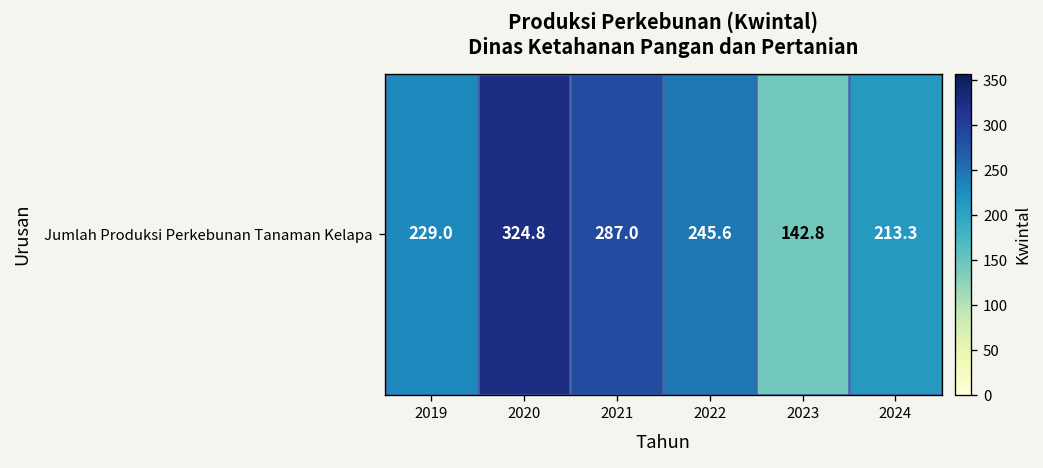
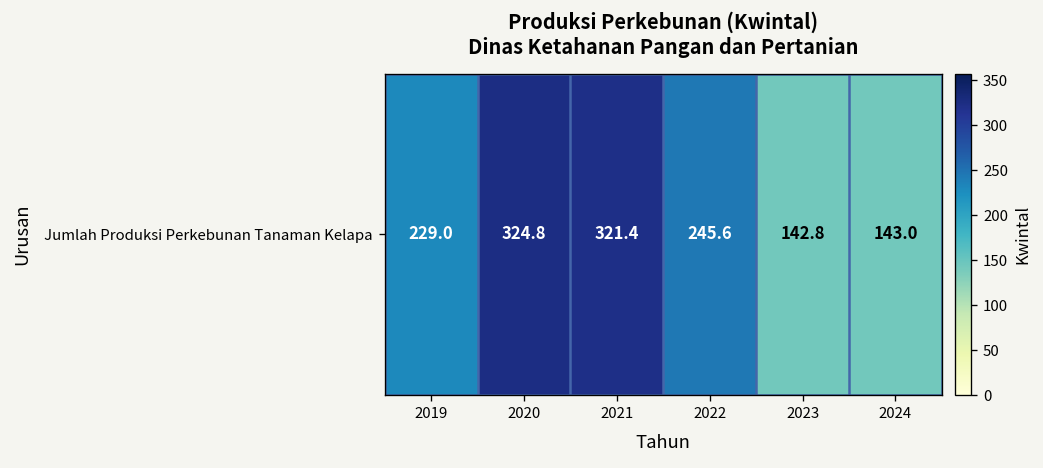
Jumlah Produksi Perkebunan Tanaman Kelapa, 2021: 287.0 -> 321.4
Jumlah Produksi Perkebunan Tanaman Kelapa, 2024: 213.3 -> 143.0
